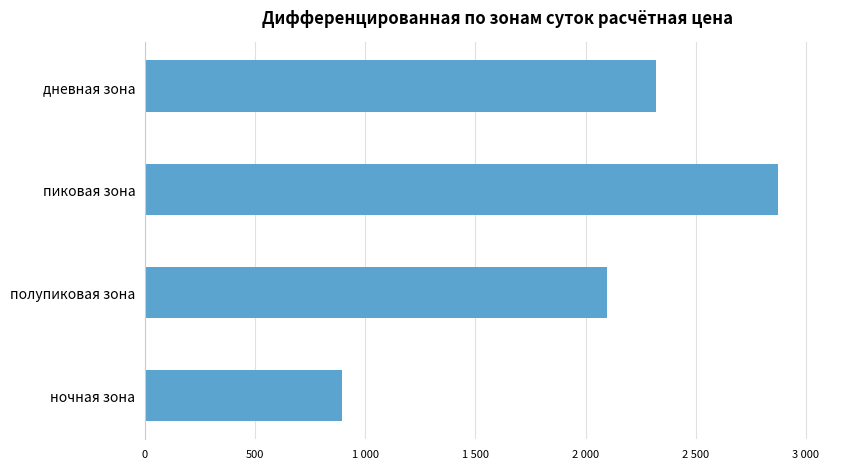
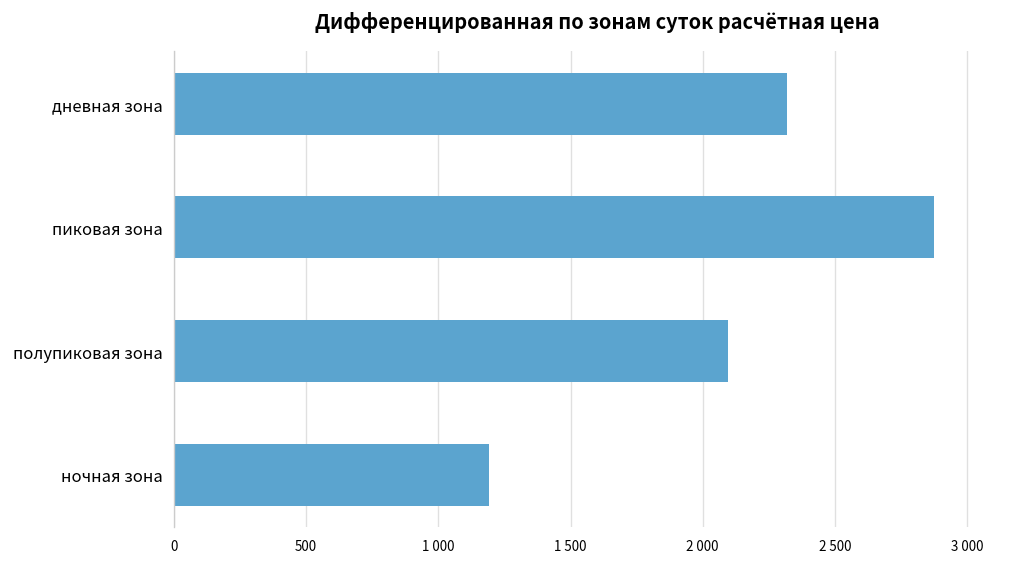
ночная зона: 890 -> 1190
